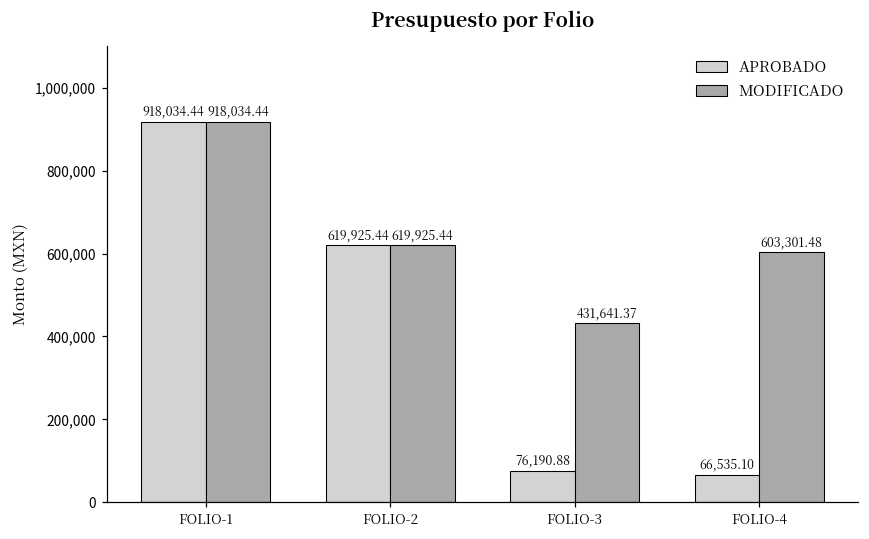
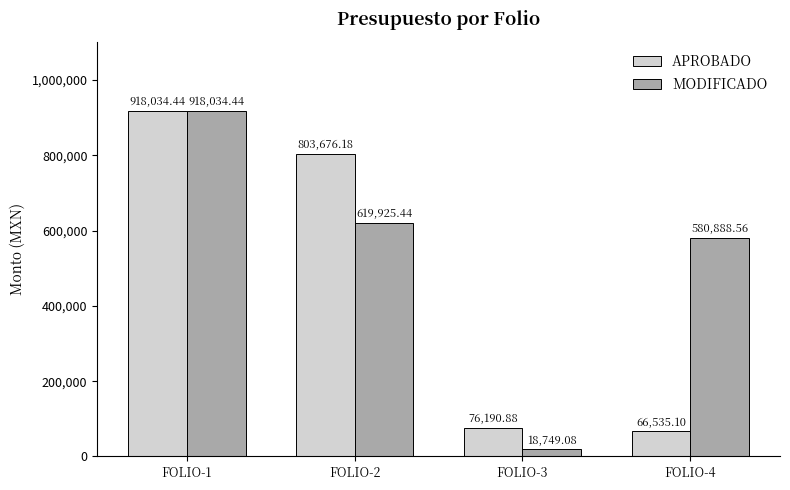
APROBADO, FOLIO-2: 619,925.44 -> 803,676.18
MODIFICADO, FOLIO-3: 431,641.37 -> 18,749.08
MODIFICADO, FOLIO-4: 603,301.48 -> 580,888.56
